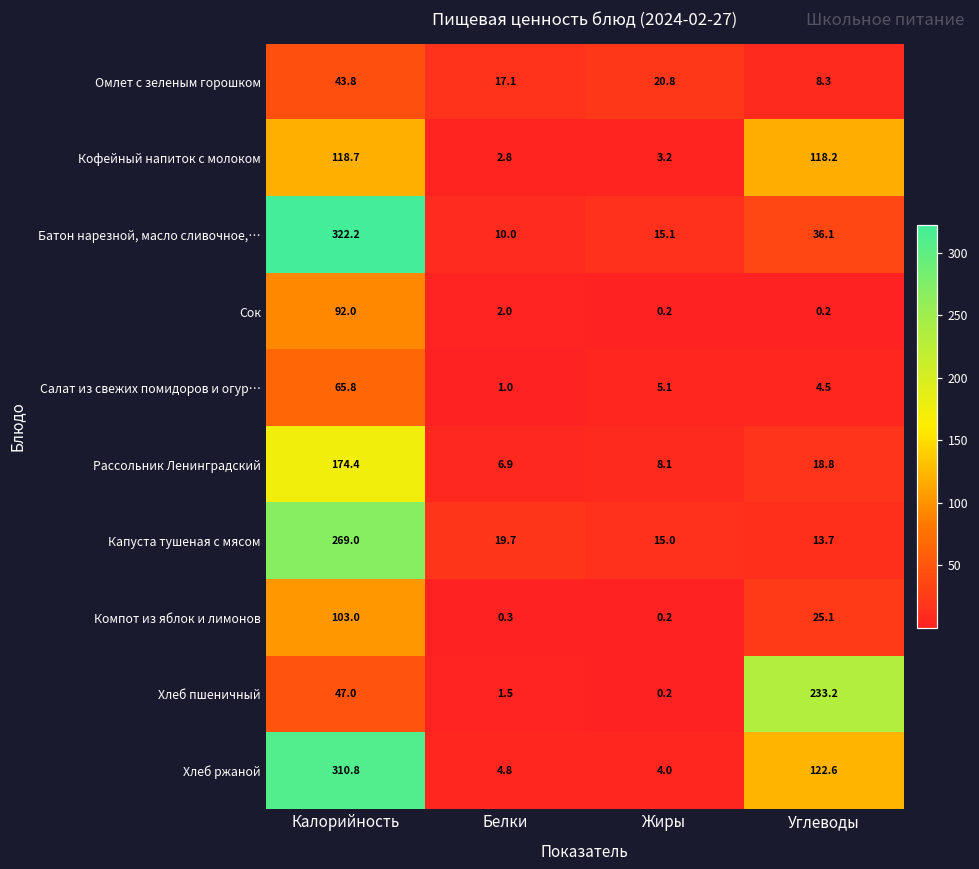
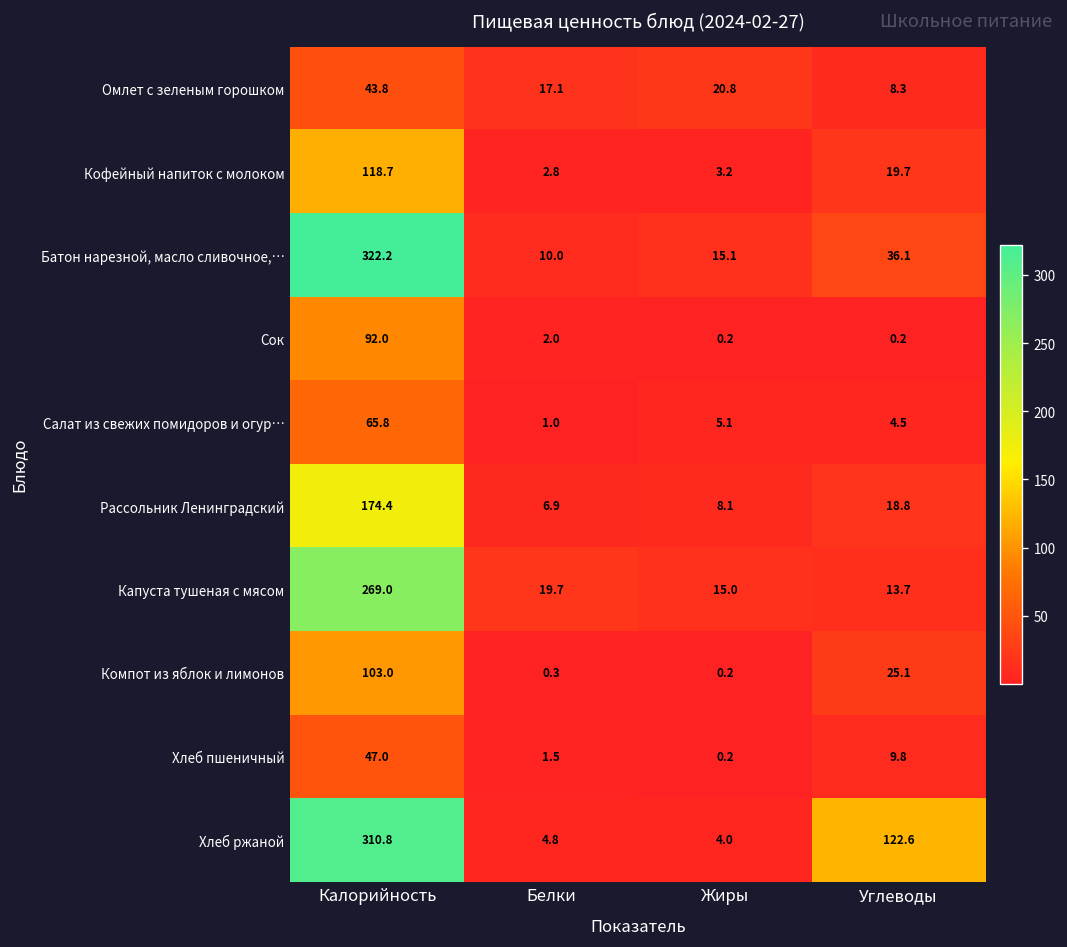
Кофейный напиток с молоком, Углеводы: 118.2 -> 19.7
Хлеб пшеничный, Углеводы: 233.2 -> 9.8
